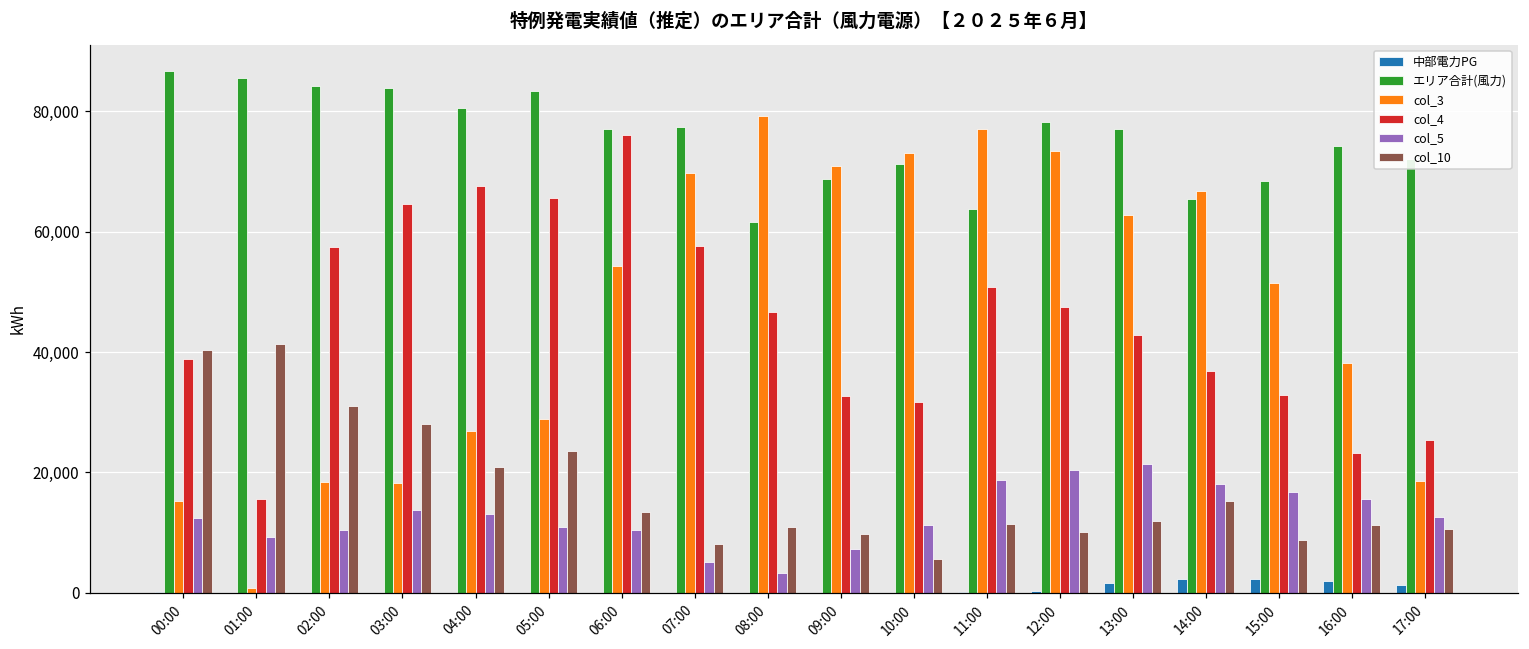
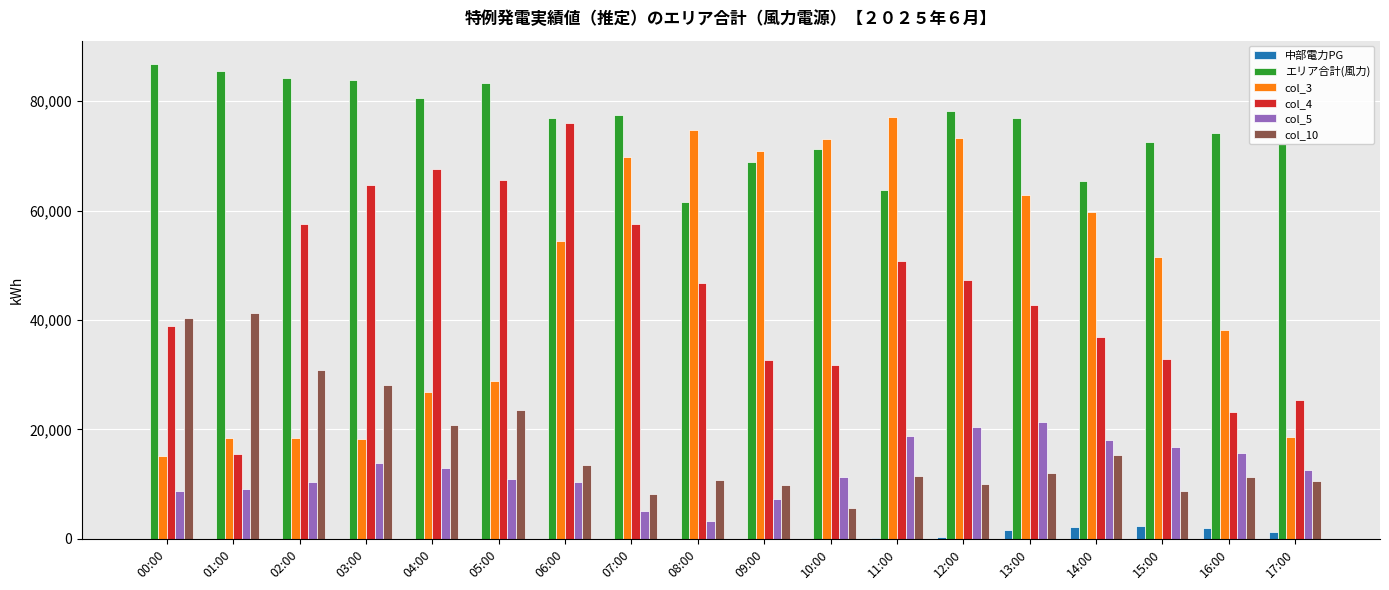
col_5, 00:00: 12,000 -> 9,000
col_3, 01:00: 1,000 -> 18,000
col_3, 08:00: 79,000 -> 75,000
col_3, 14:00: 67,000 -> 60,000
エリア合計(風力), 15:00: 68,000 -> 73,000
